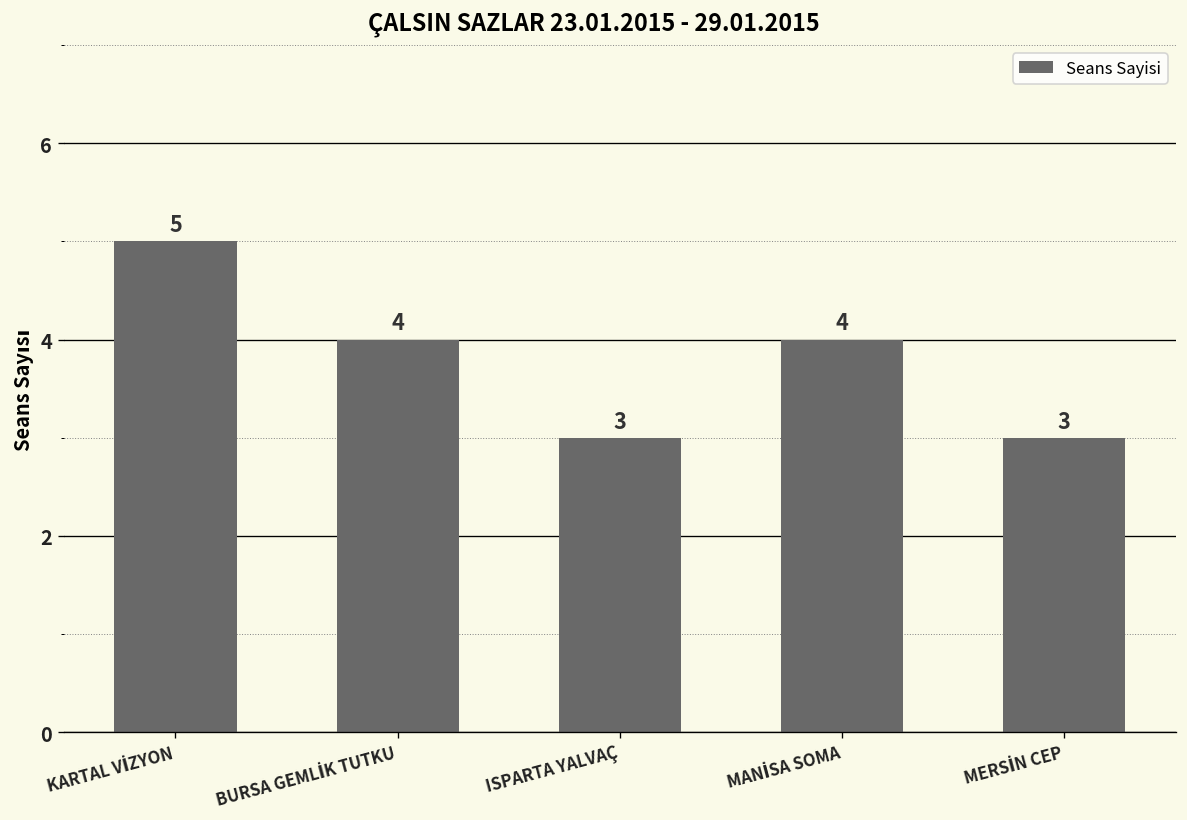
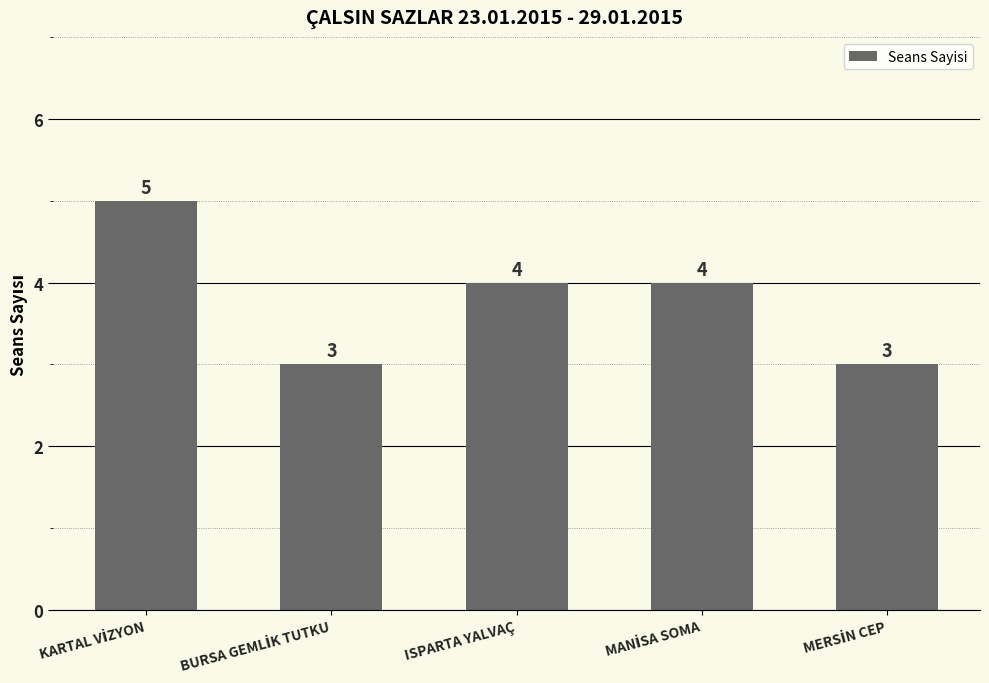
BURSA GEMLİK TUTKU: 4 -> 3
ISPARTA YALVAÇ: 3 -> 4
